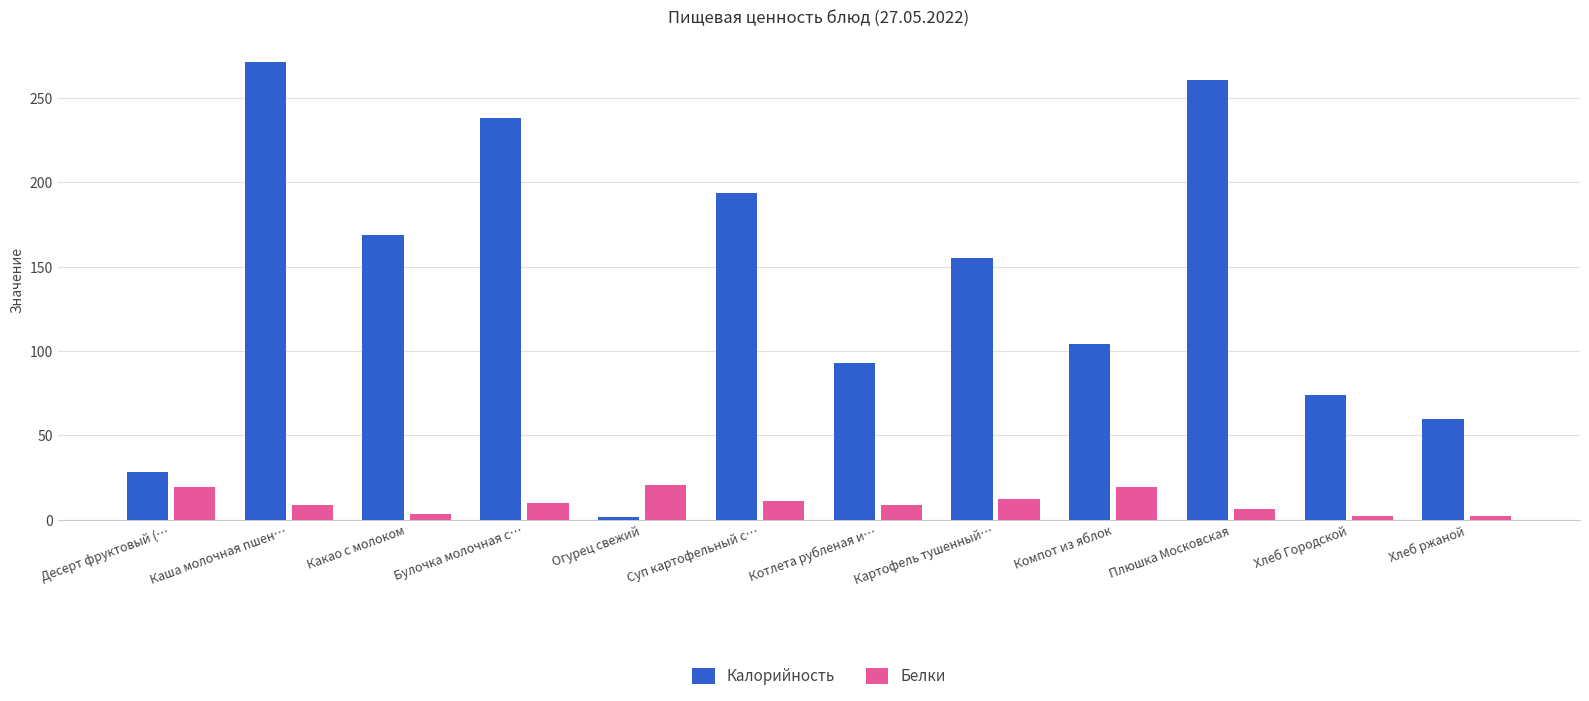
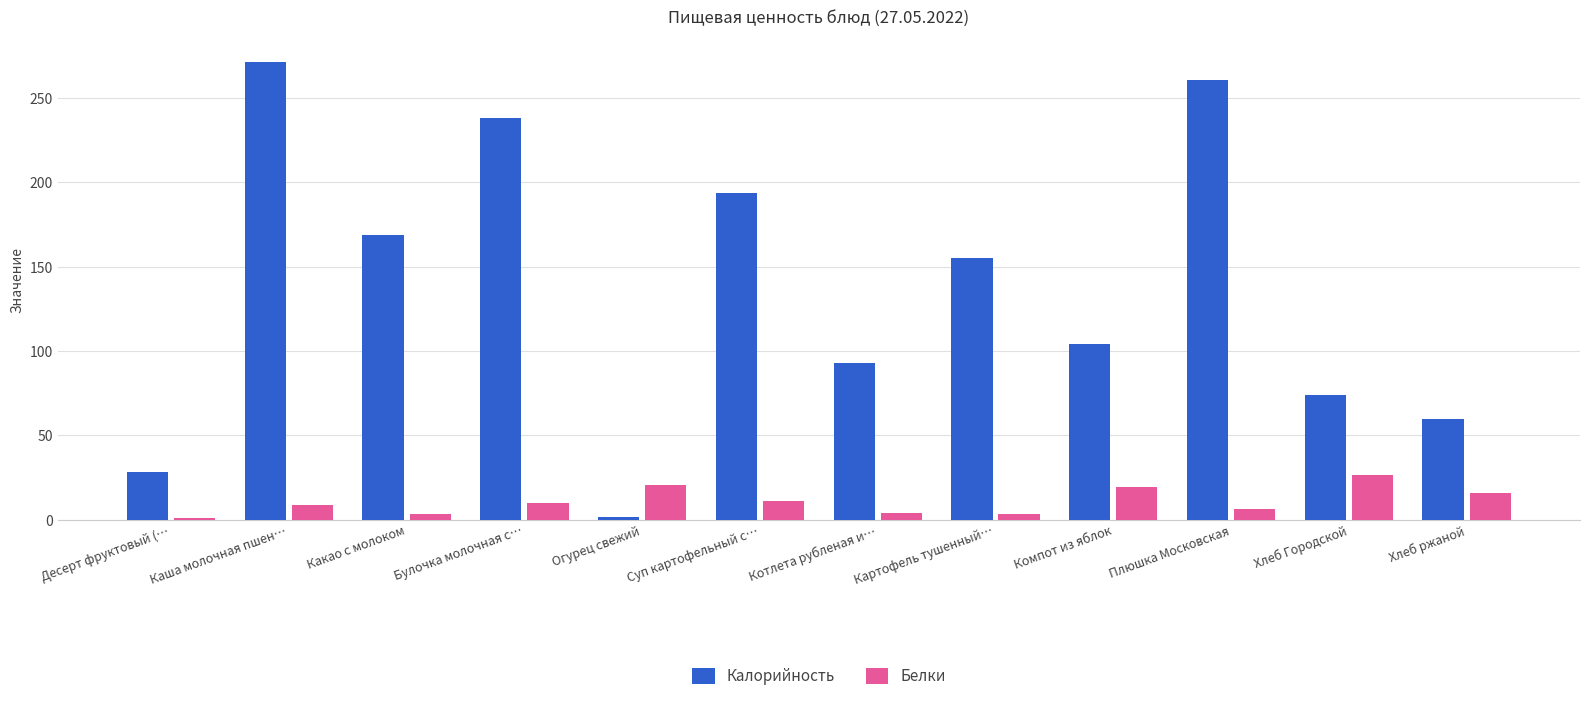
Белки, Десерт фруктовый (…: 19 -> 1
Белки, Котлета рубленая и…: 9 -> 4
Белки, Картофель тушенный…: 12 -> 3
Белки, Хлеб Городской: 2 -> 27
Белки, Хлеб ржаной: 2 -> 16
